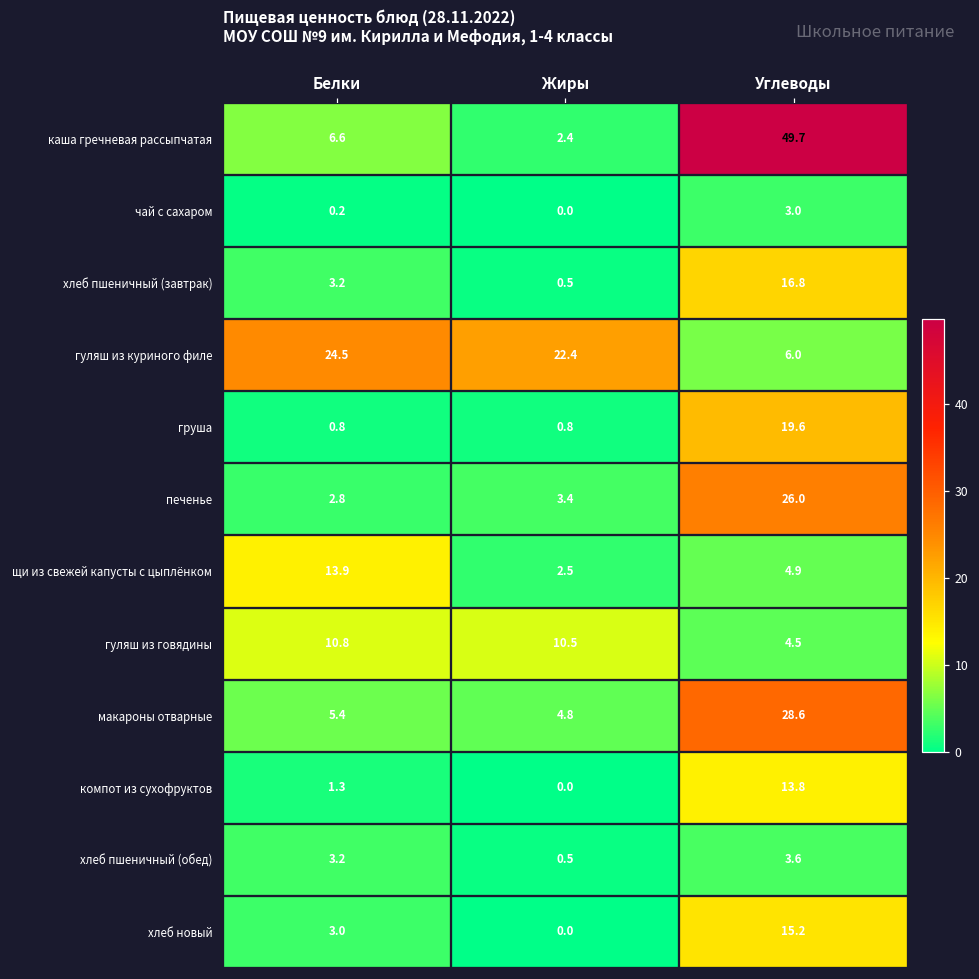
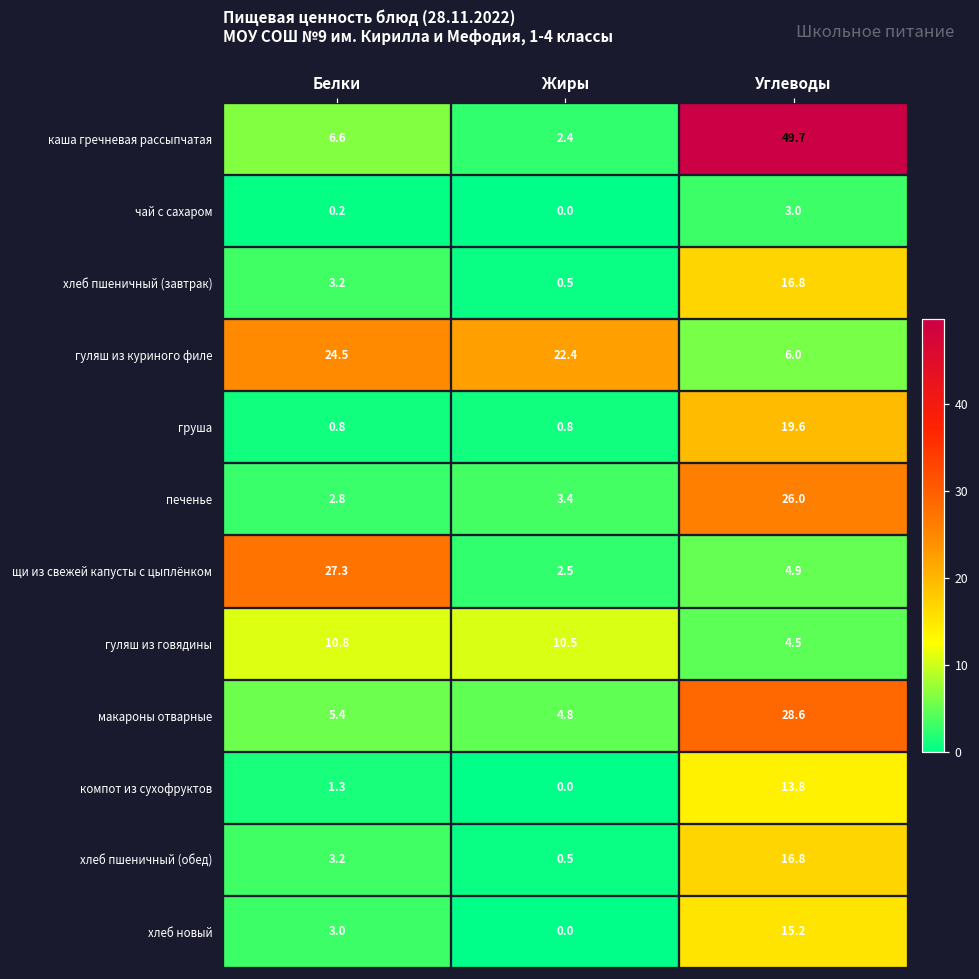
щи из свежей капусты с цыплёнком, Белки: 13.9 -> 27.3
хлеб пшеничный (обед), Углеводы: 3.6 -> 16.8
